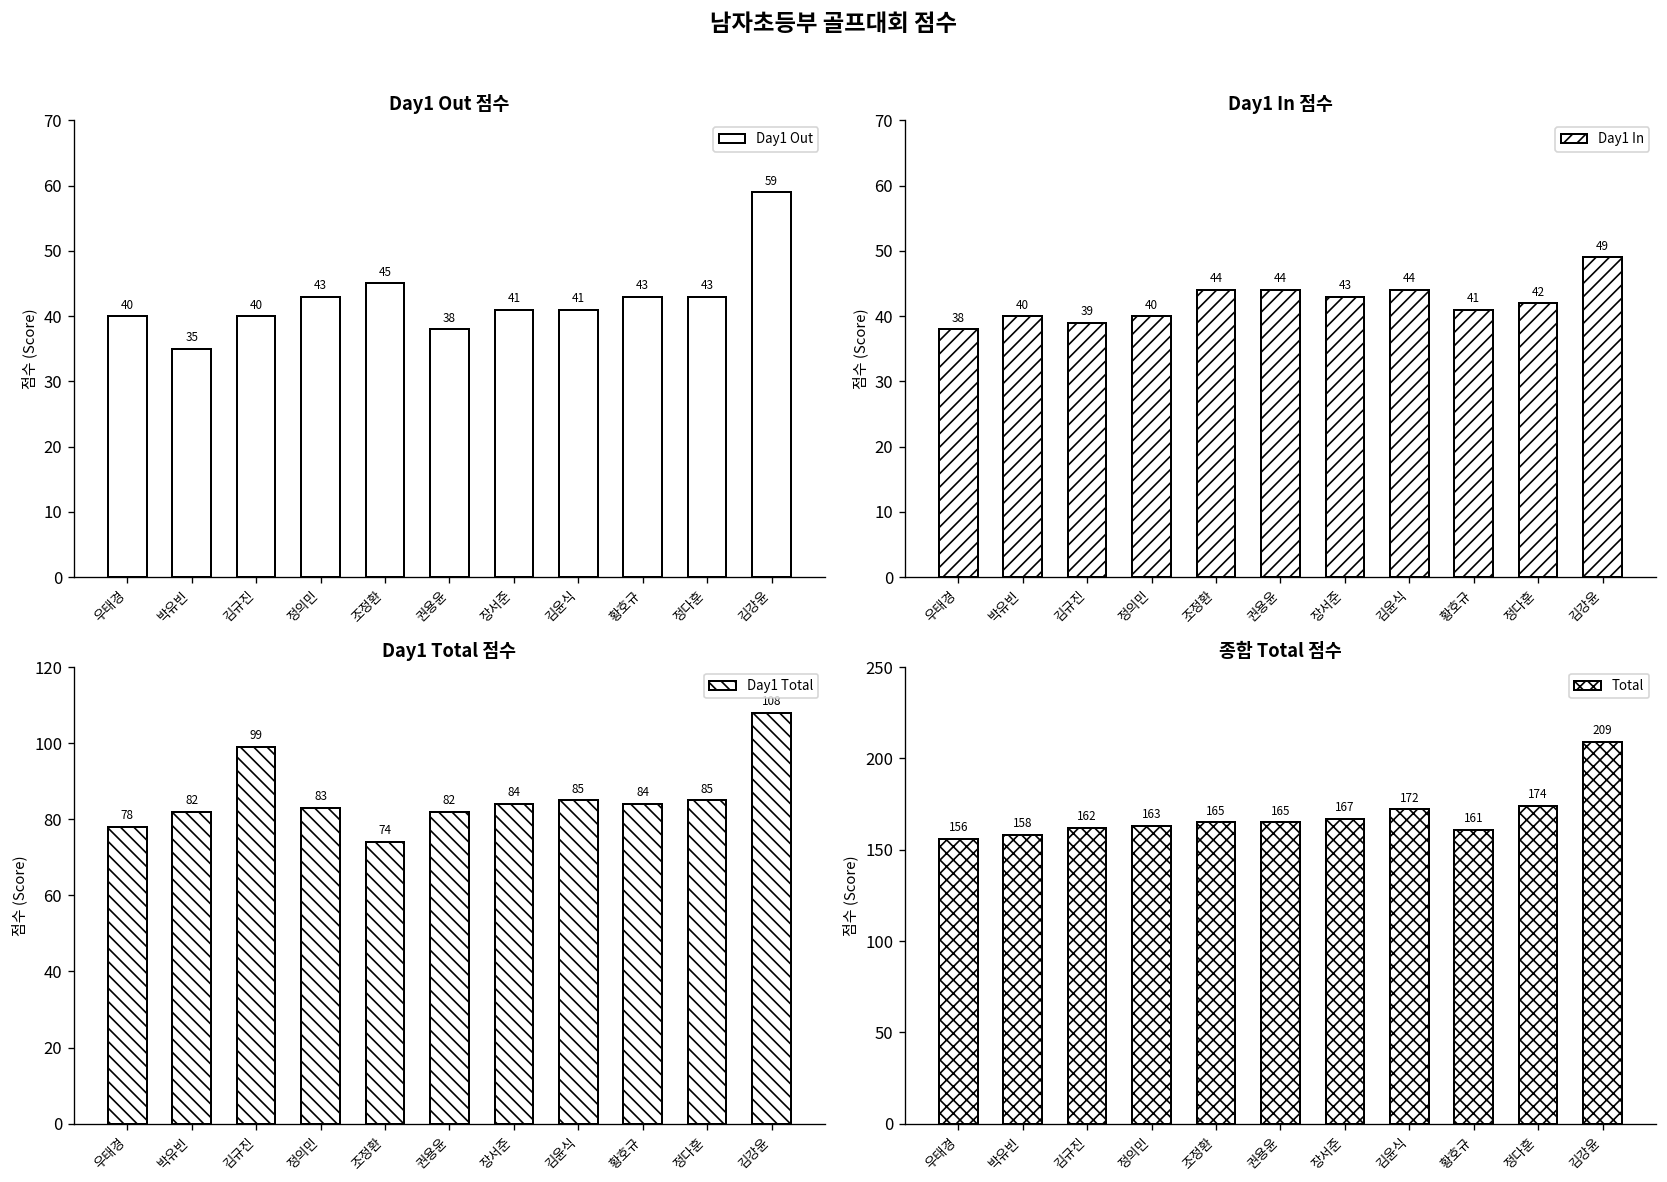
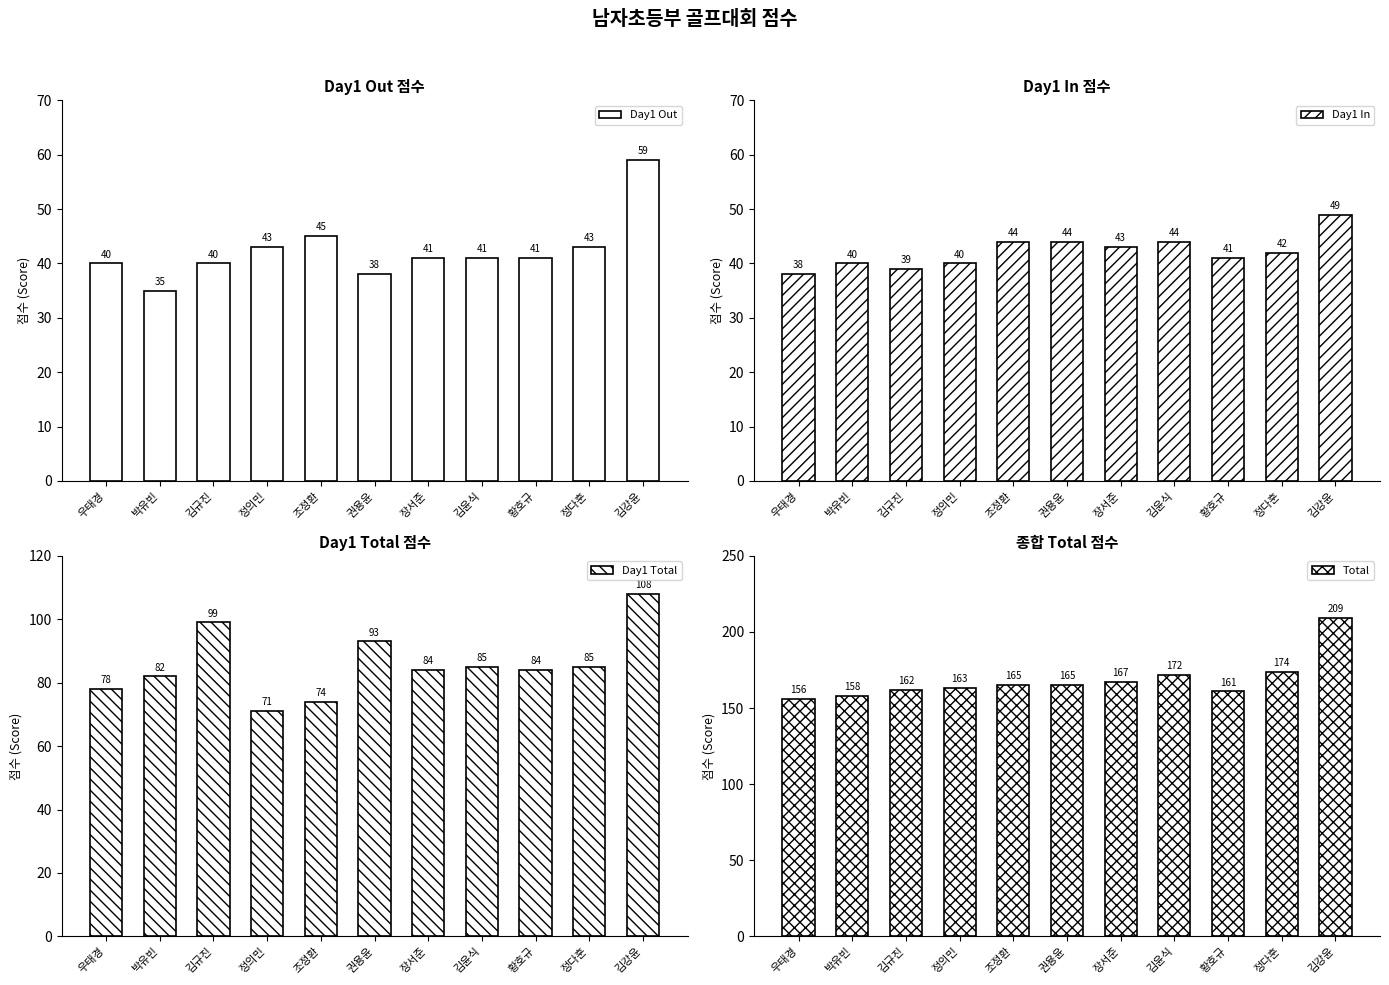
Day1 Out 점수, 황호규: 43 -> 41
Day1 Total 점수, 정의민: 83 -> 71
Day1 Total 점수, 권용윤: 82 -> 93
